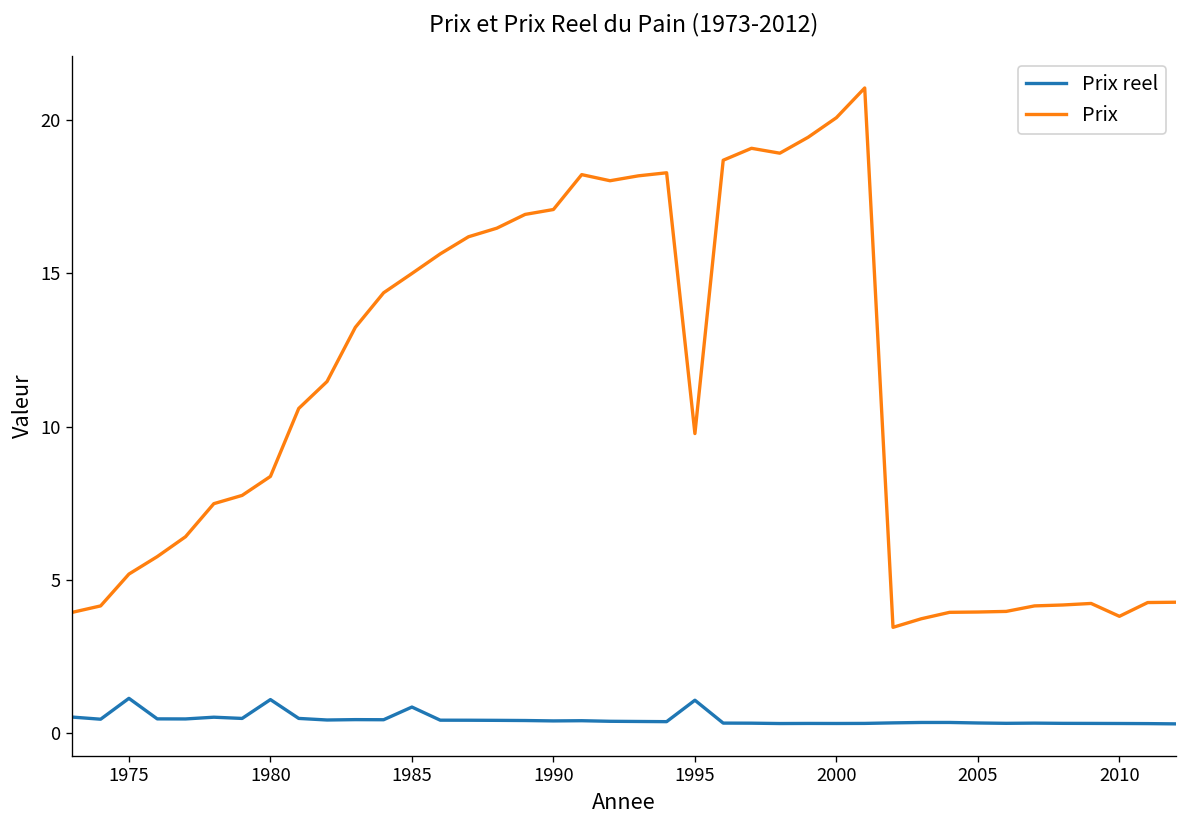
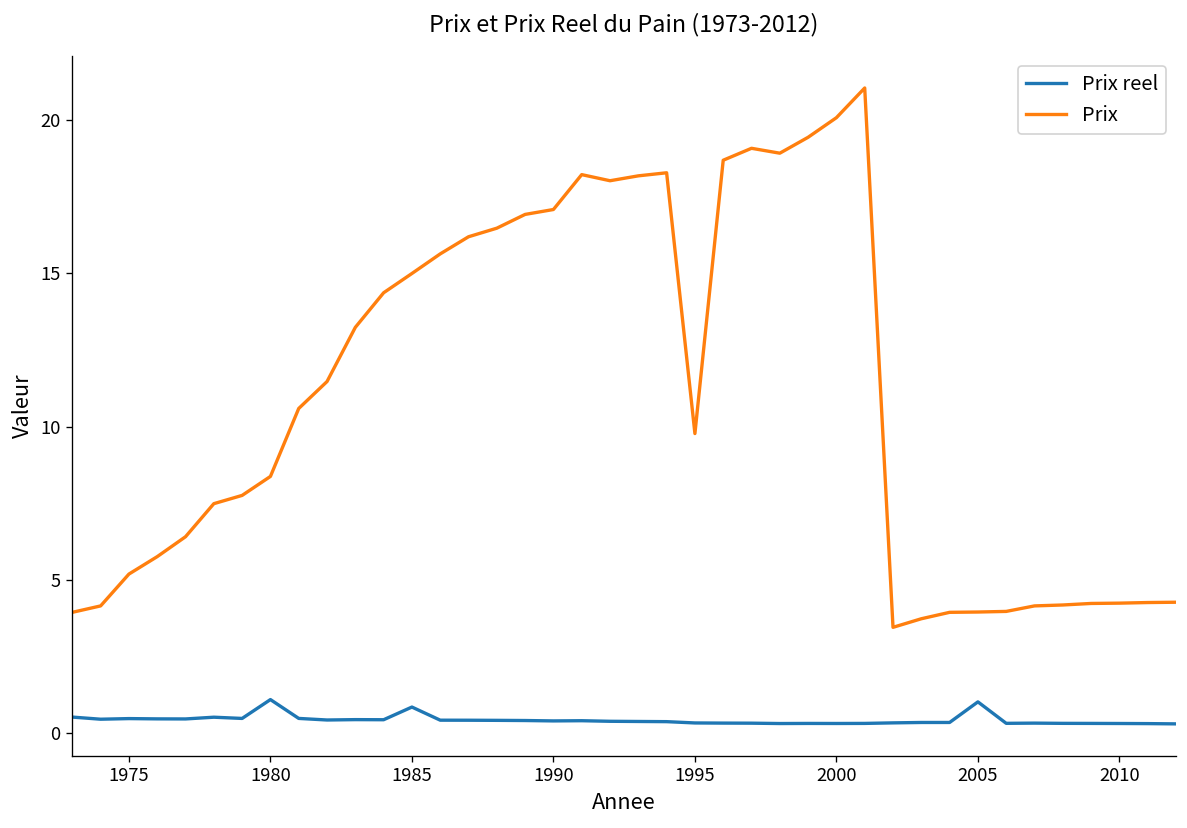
Prix reel, 1975: 1.1 -> 0.5
Prix reel, 1995: 1.1 -> 0.3
Prix reel, 2005: 0.3 -> 1.0
Prix, 2010: 3.8 -> 4.2
